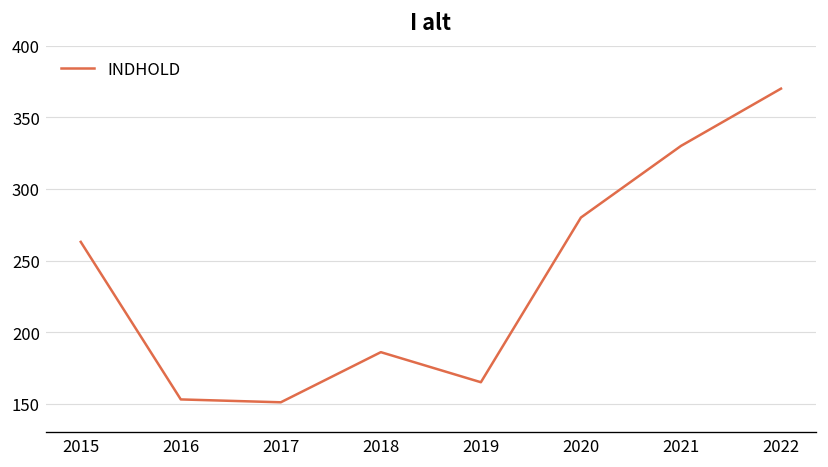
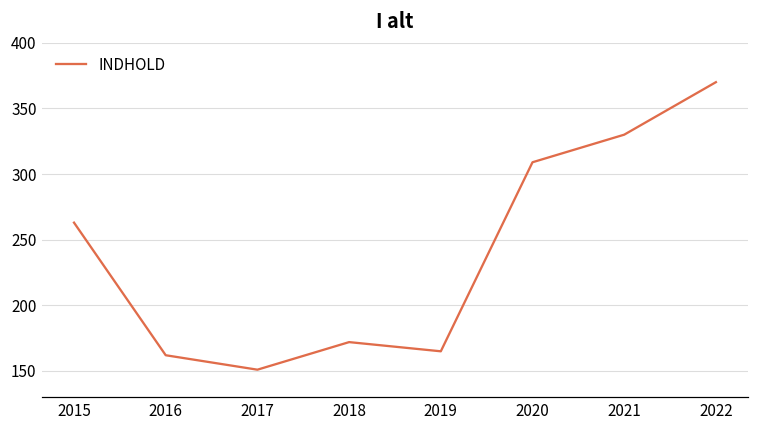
2016: 153 -> 162
2018: 186 -> 172
2020: 280 -> 309
